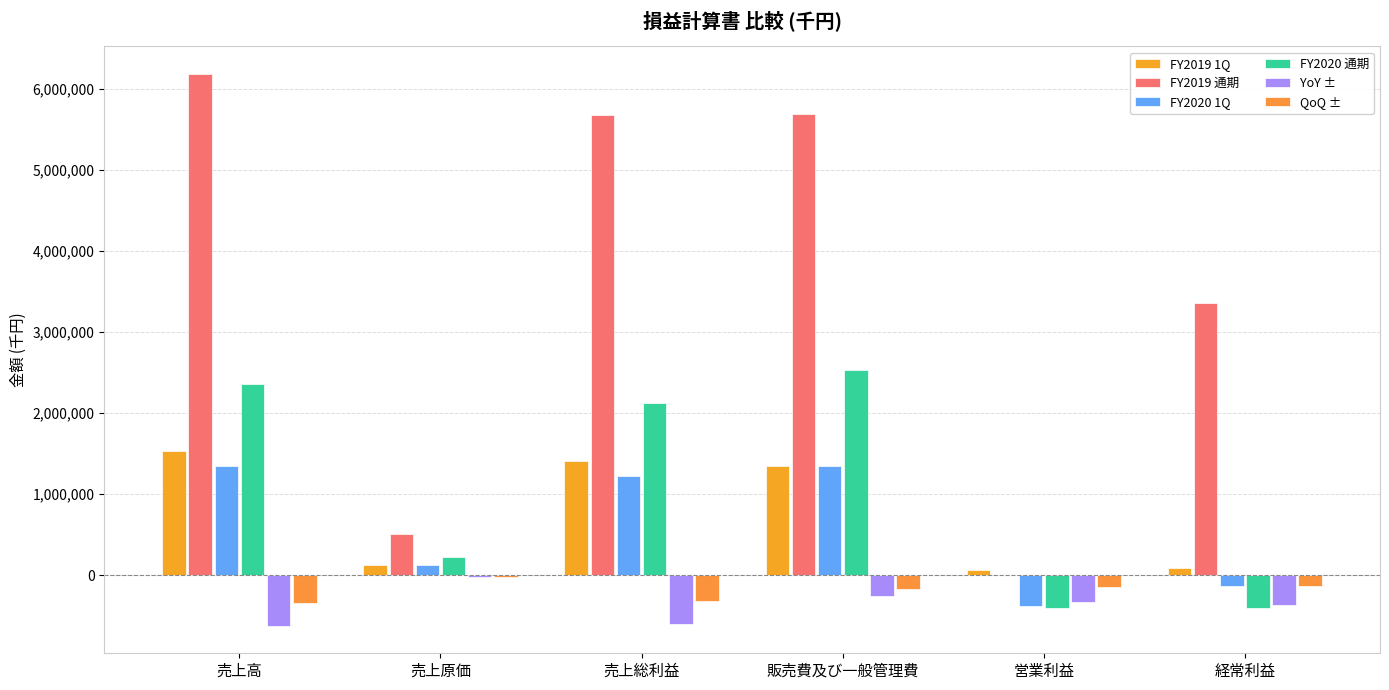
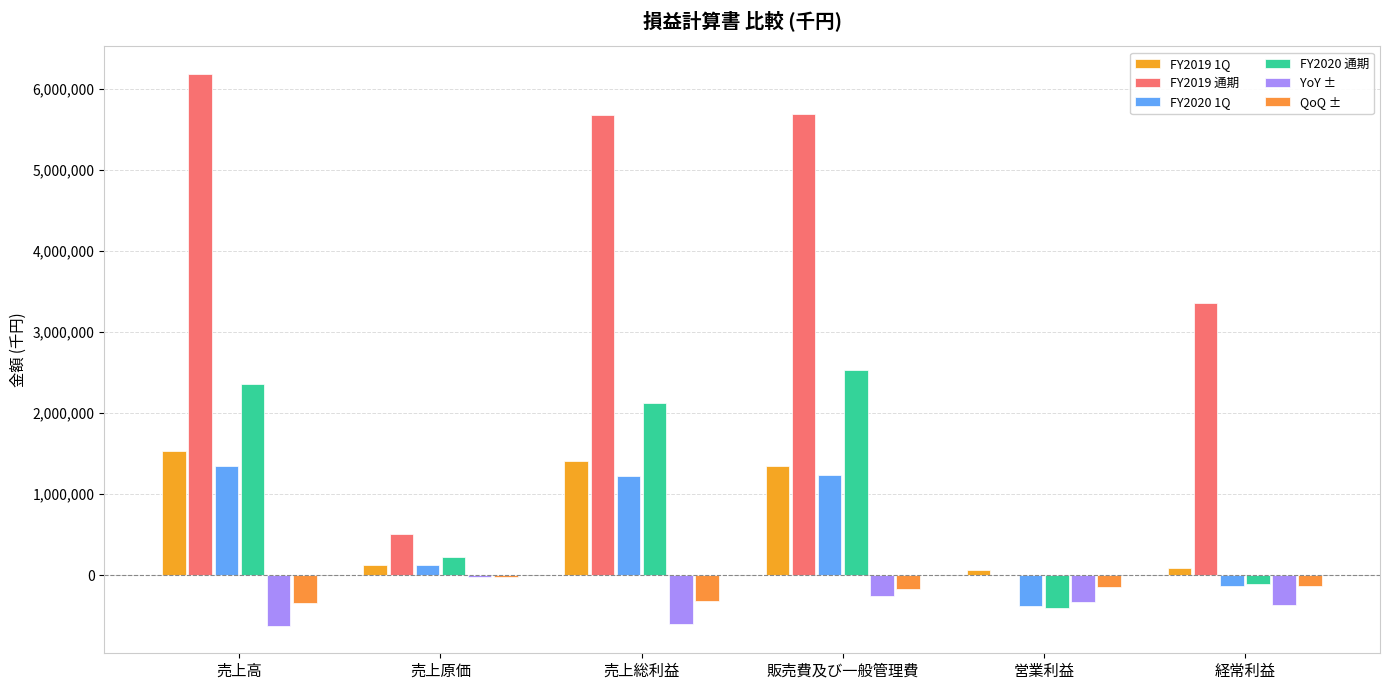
FY2020 1Q, 販売費及び一般管理費: 1,400,000 -> 1,200,000
FY2020 通期, 経常利益: -400,000 -> -100,000
